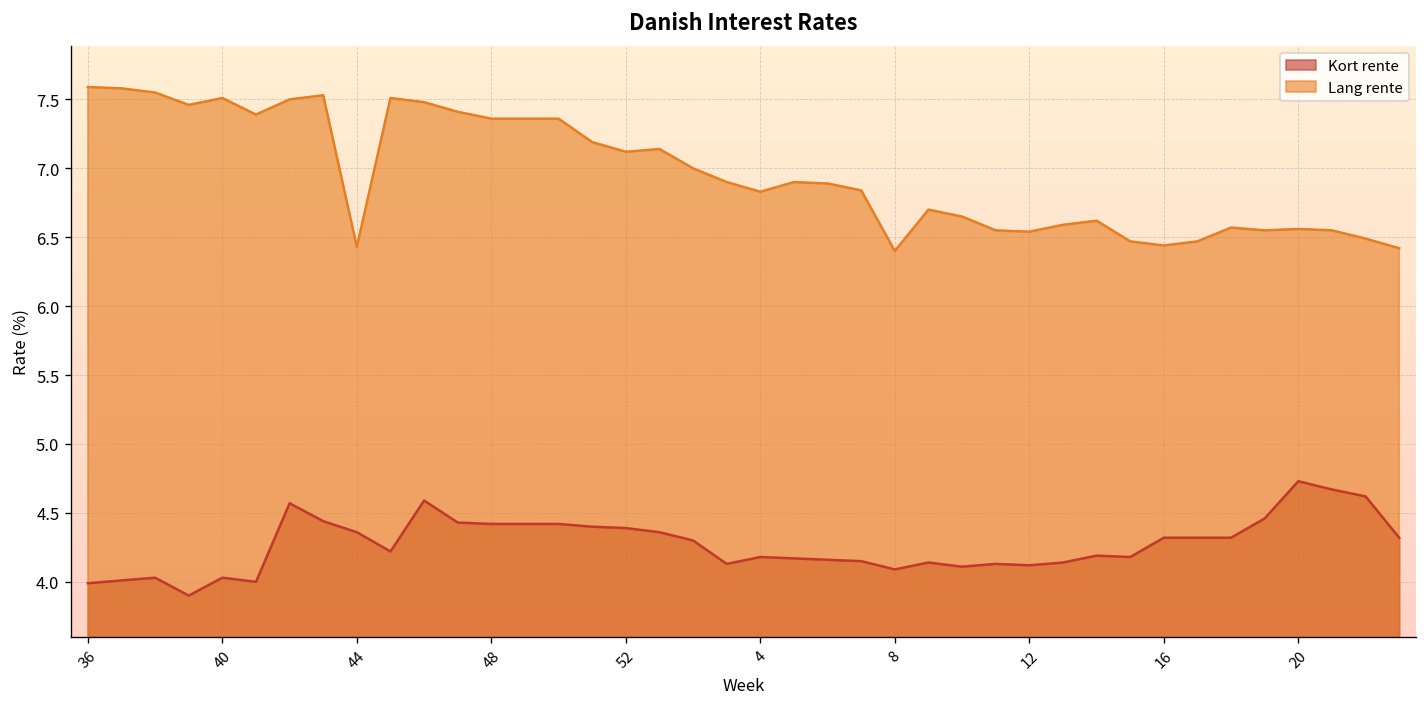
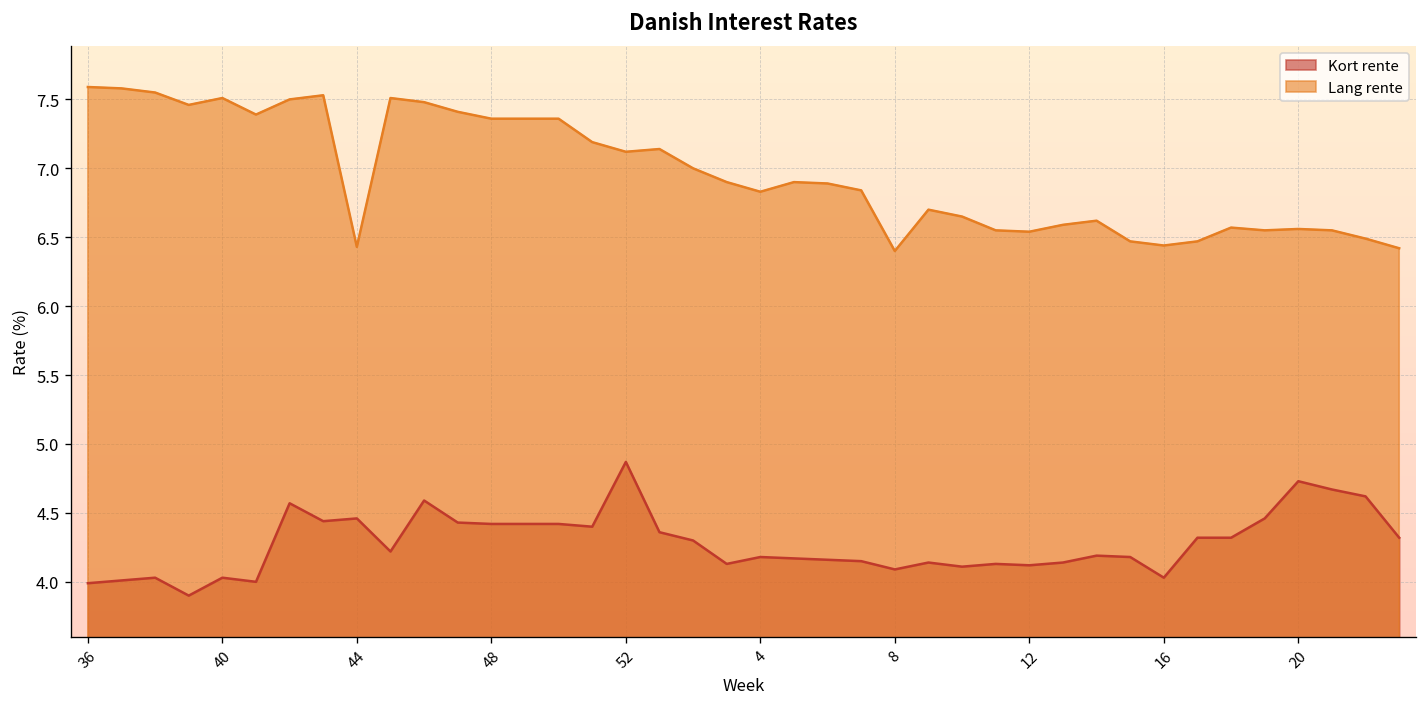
Kort rente, 44: 4.36 -> 4.46
Kort rente, 52: 4.39 -> 4.87
Kort rente, 16: 4.32 -> 4.03
